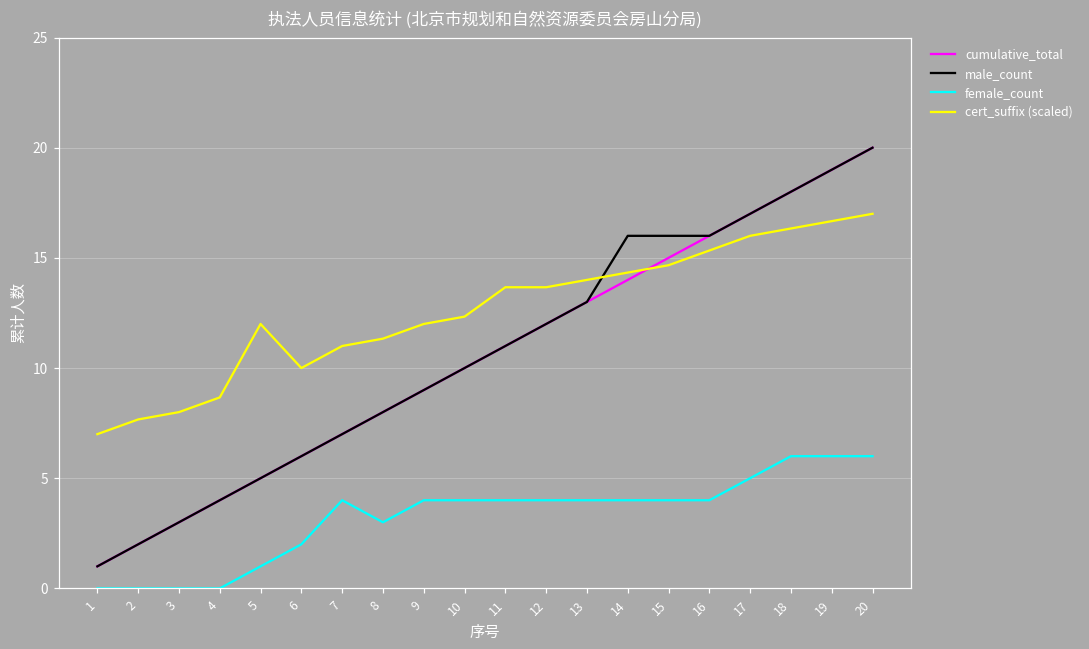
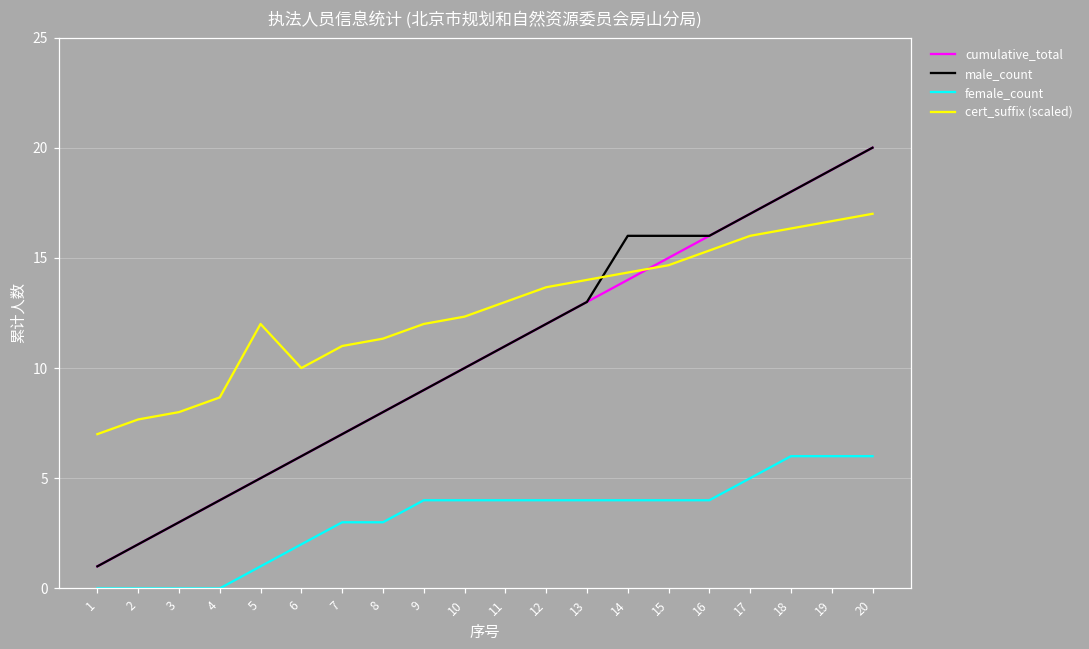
female_count, 7: 4 -> 3
cert_suffix (scaled), 11: 13.7 -> 13.0
